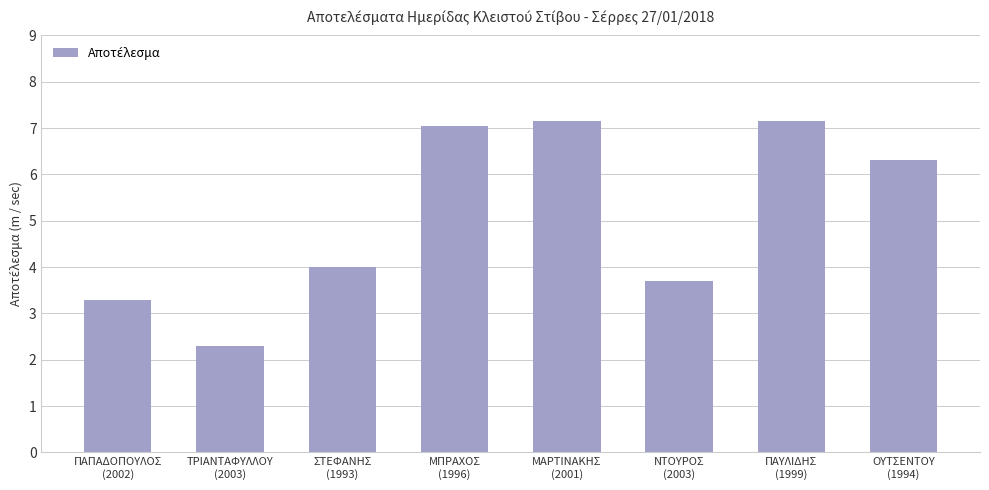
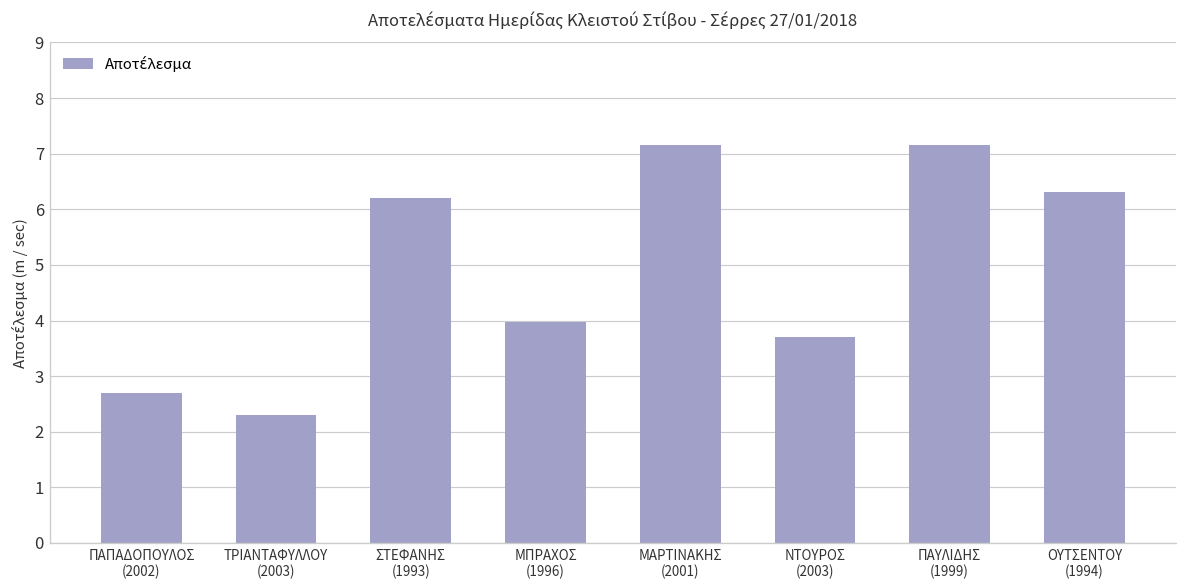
ΠΑΠΑΔΟΠΟΥΛΟΣ (2002): 3.3 -> 2.7
ΣΤΕΦΑΝΗΣ (1993): 4.0 -> 6.2
ΜΠΡΑΧΟΣ (1996): 7.1 -> 4.0
